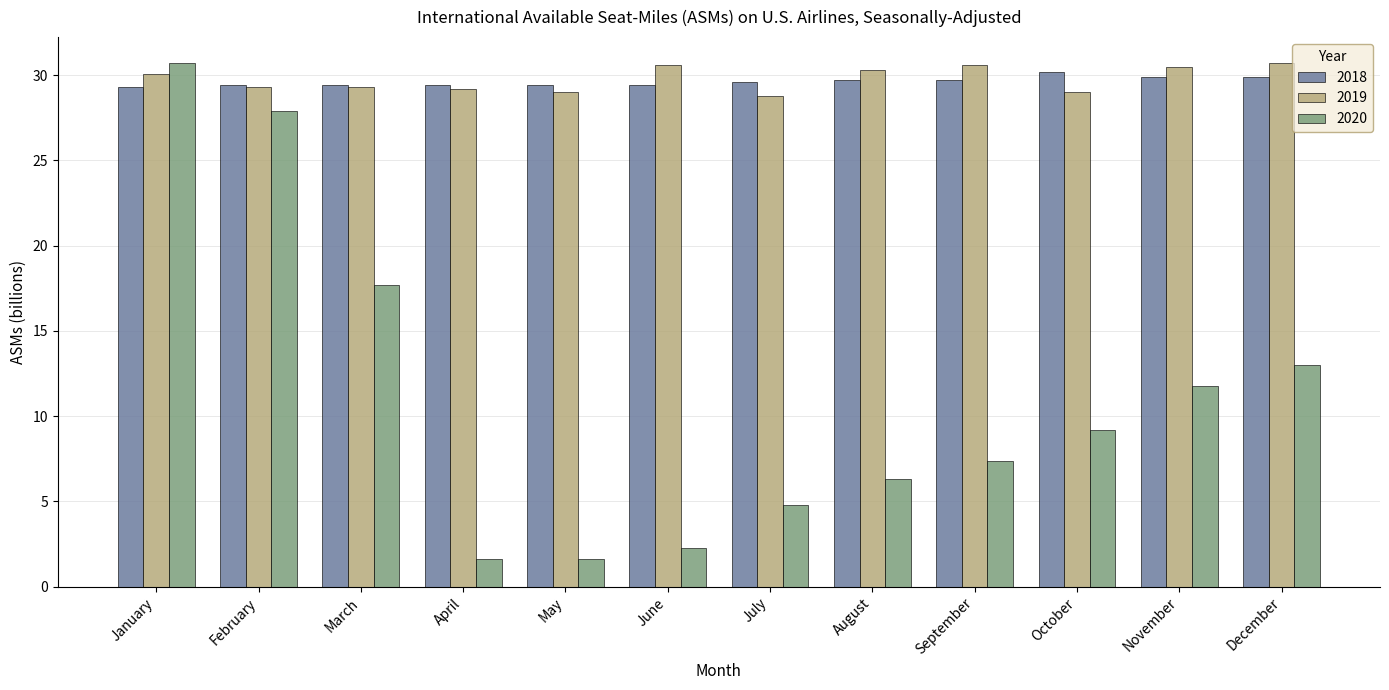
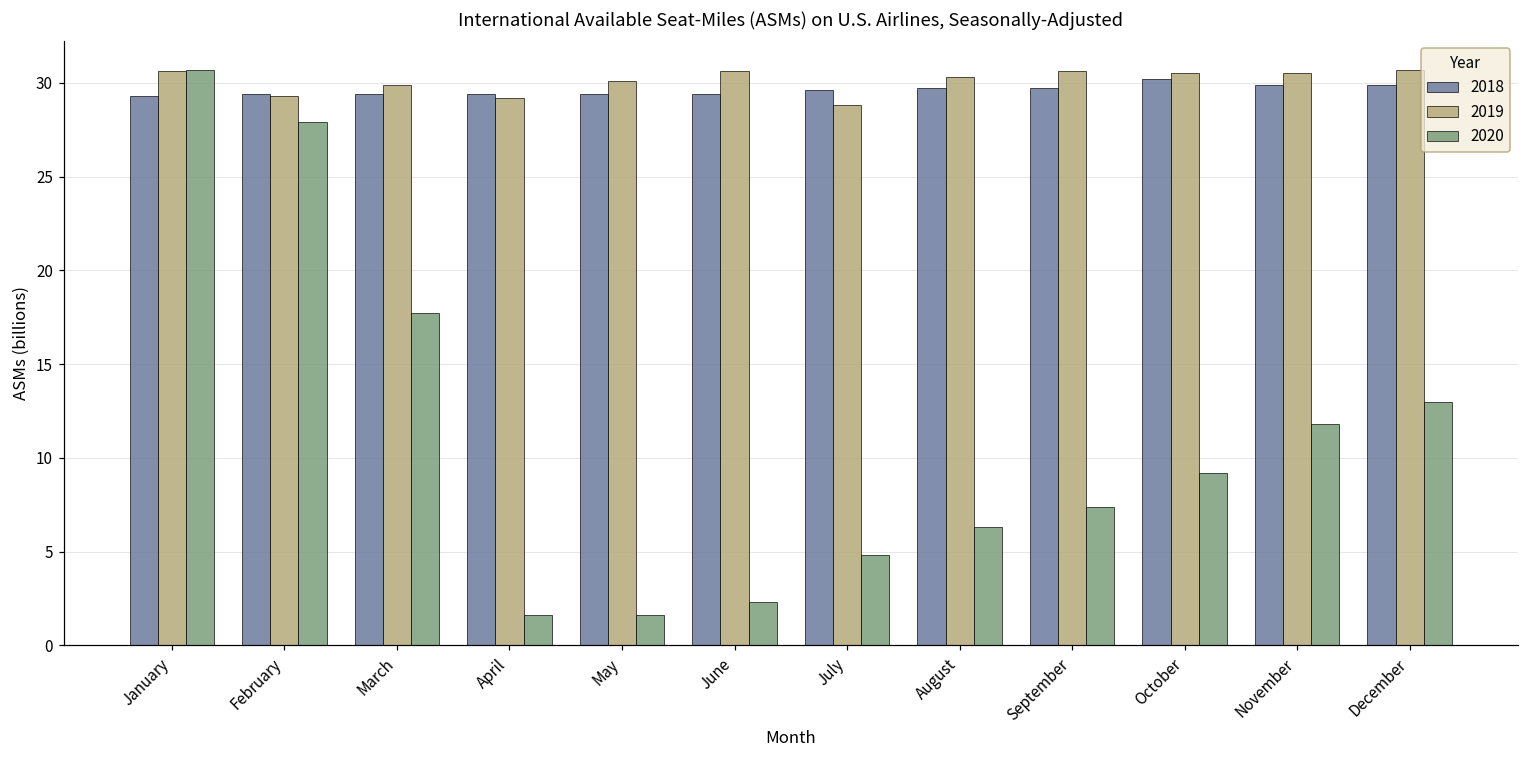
2019, January: 30.1 -> 30.6
2019, March: 29.3 -> 29.9
2019, May: 29.0 -> 30.1
2019, October: 29.0 -> 30.5
